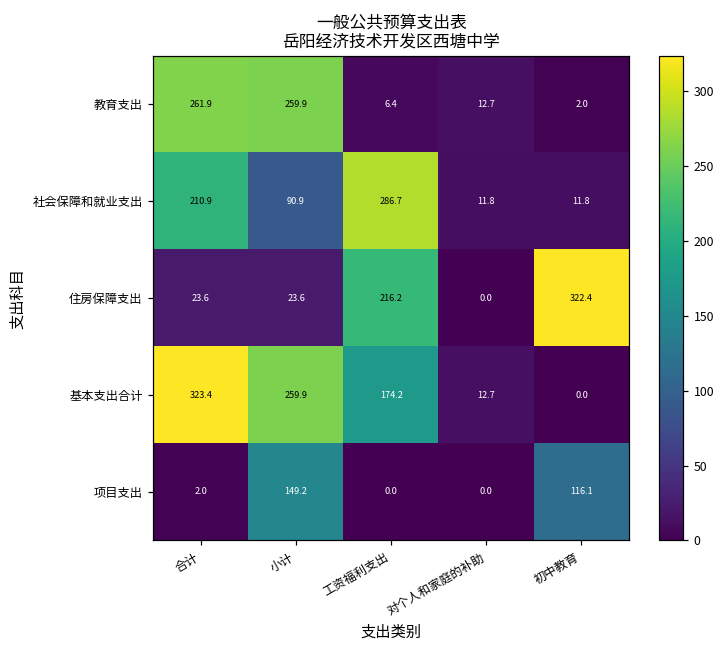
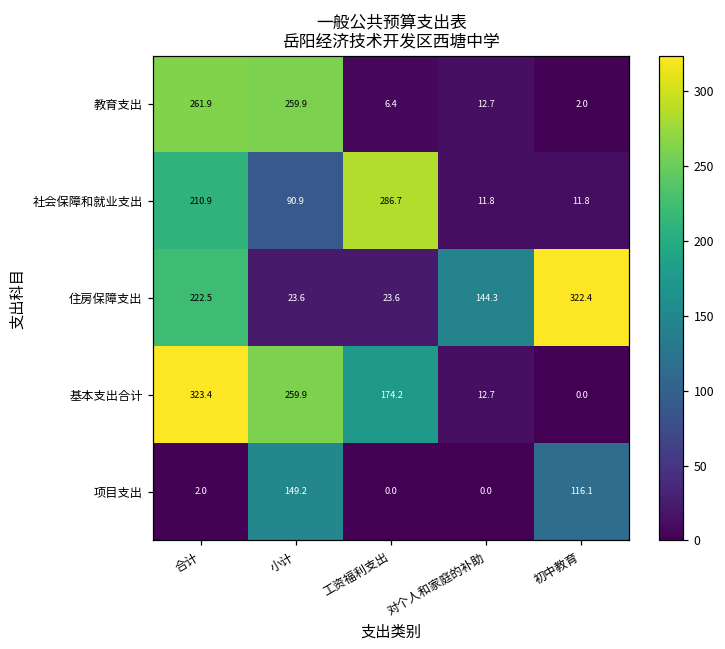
住房保障支出, 合计: 23.6 -> 222.5
住房保障支出, 工资福利支出: 216.2 -> 23.6
住房保障支出, 对个人和家庭的补助: 0.0 -> 144.3
